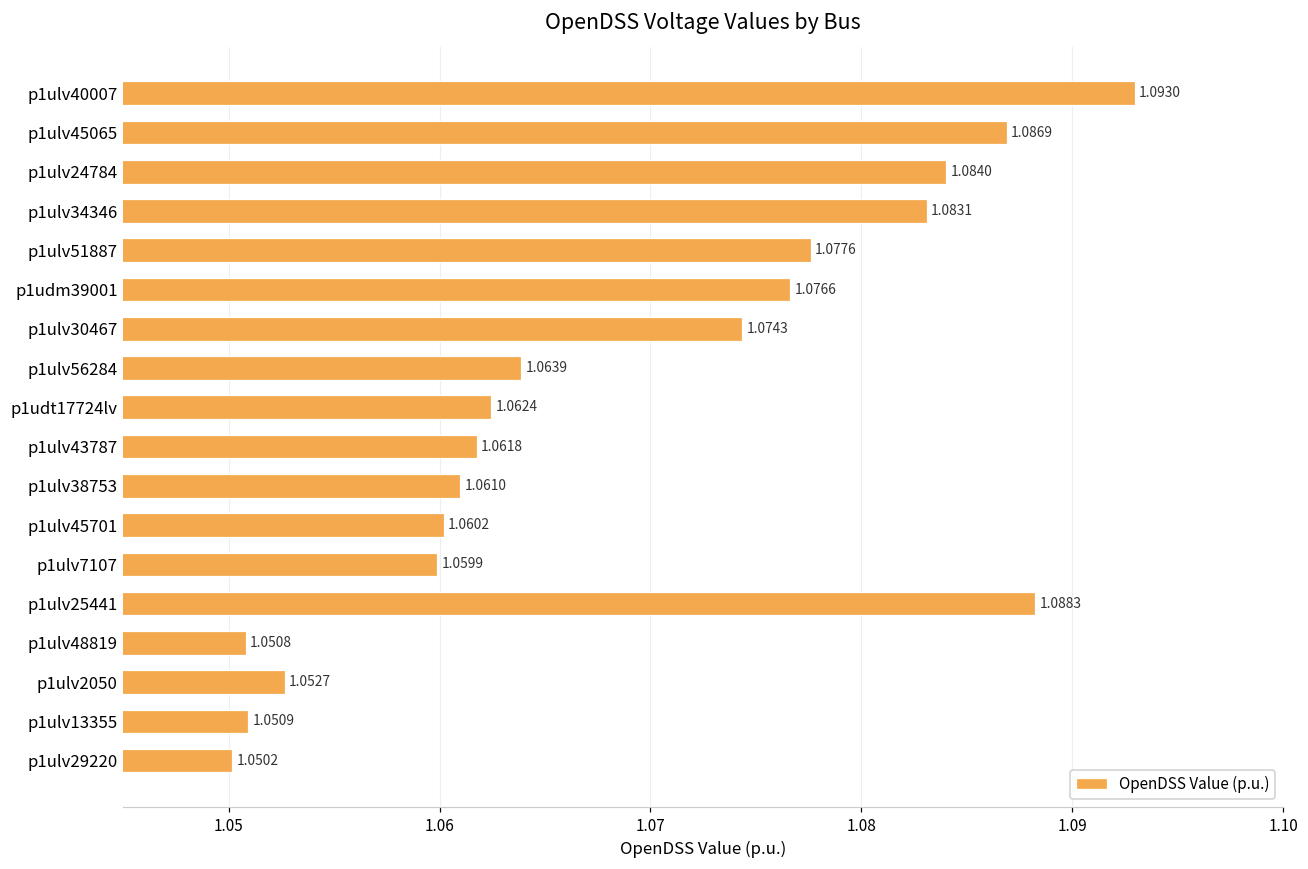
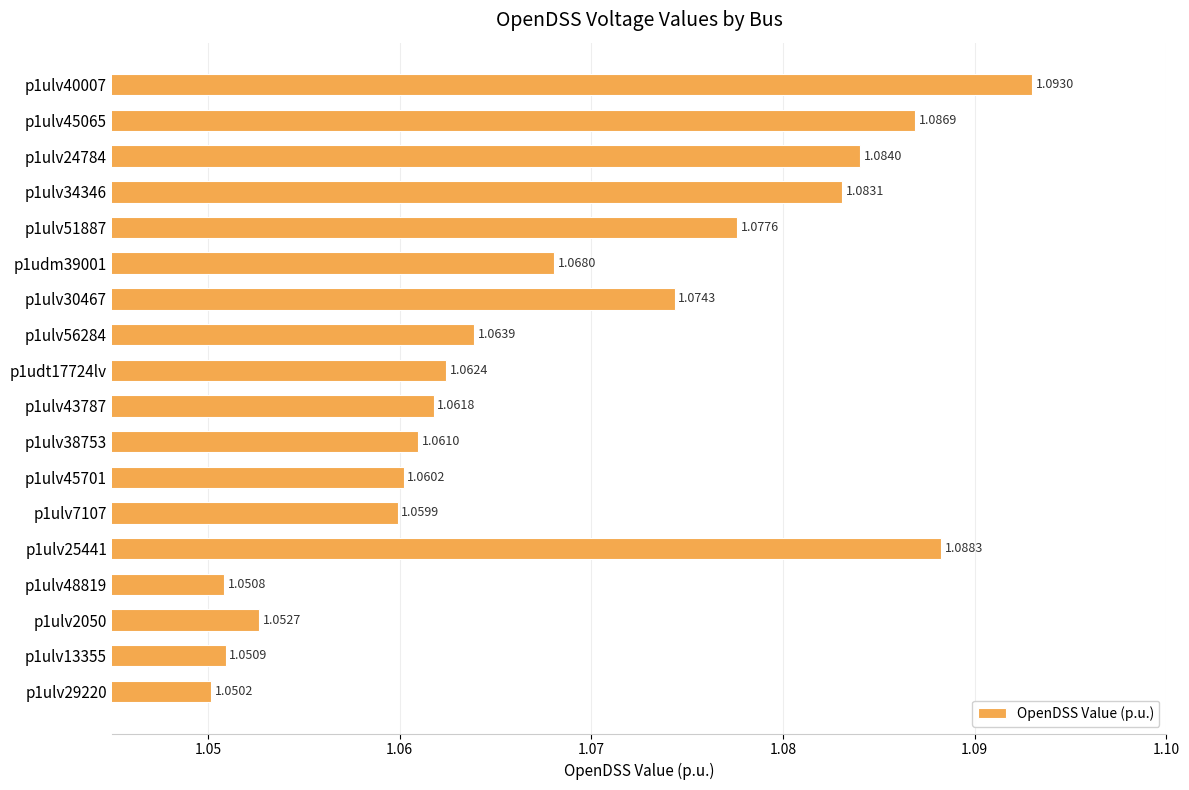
p1udm39001: 1.0766 -> 1.0680
